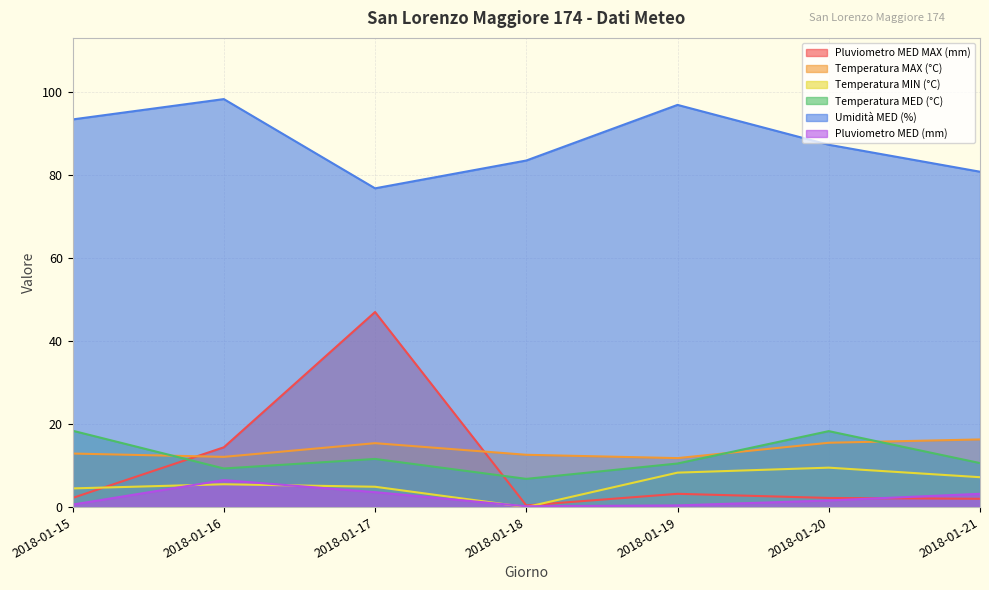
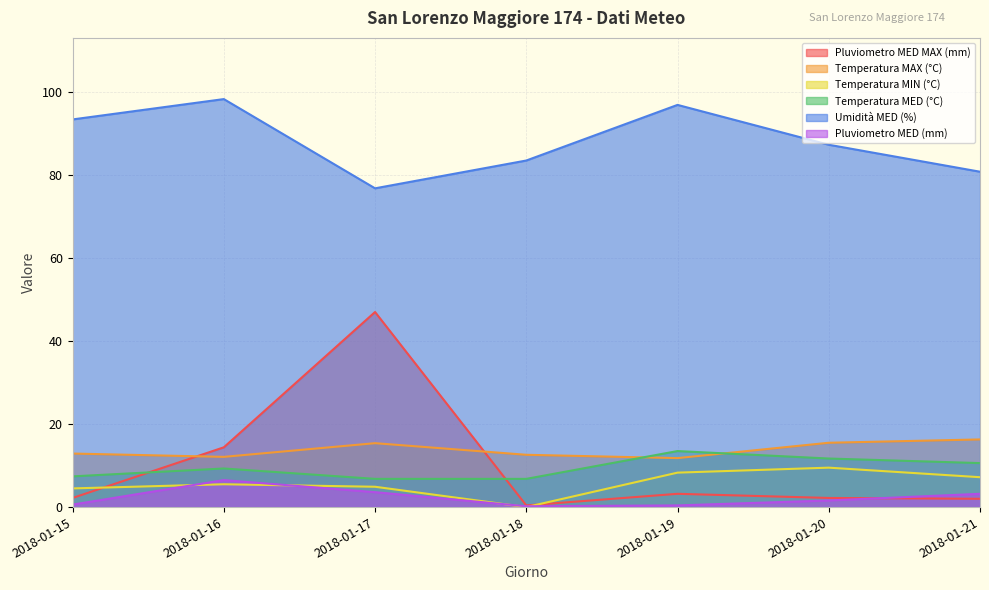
Temperatura MED (°C), 2018-01-15: 18 -> 7
Temperatura MED (°C), 2018-01-17: 12 -> 7
Temperatura MED (°C), 2018-01-19: 11 -> 14
Temperatura MED (°C), 2018-01-20: 18 -> 12
